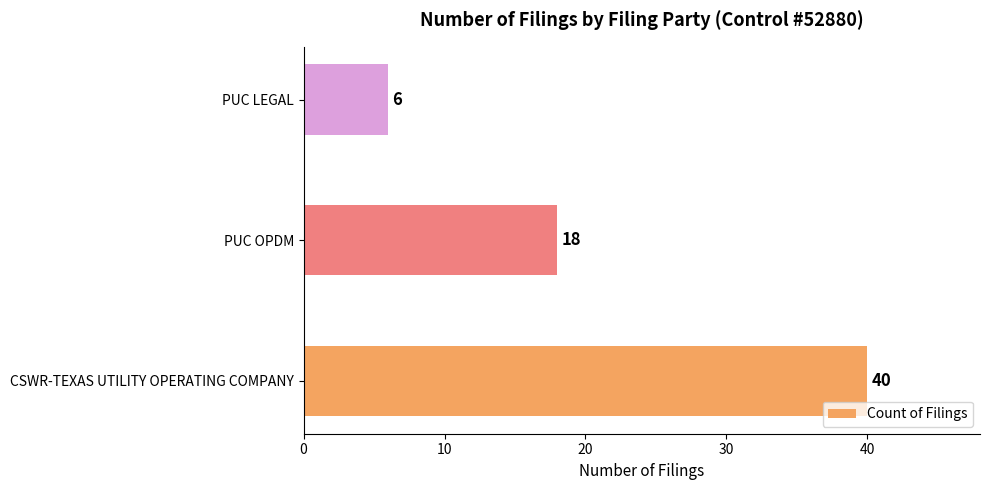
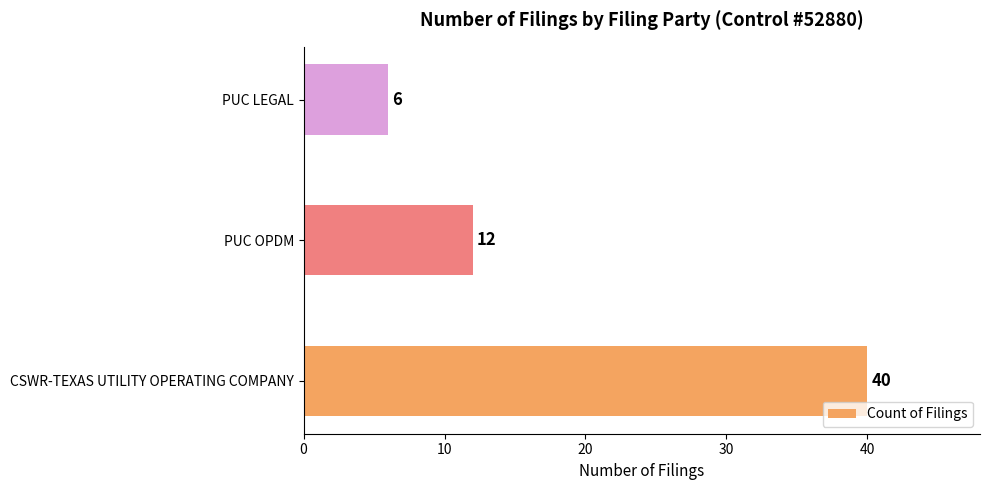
PUC OPDM: 18 -> 12
